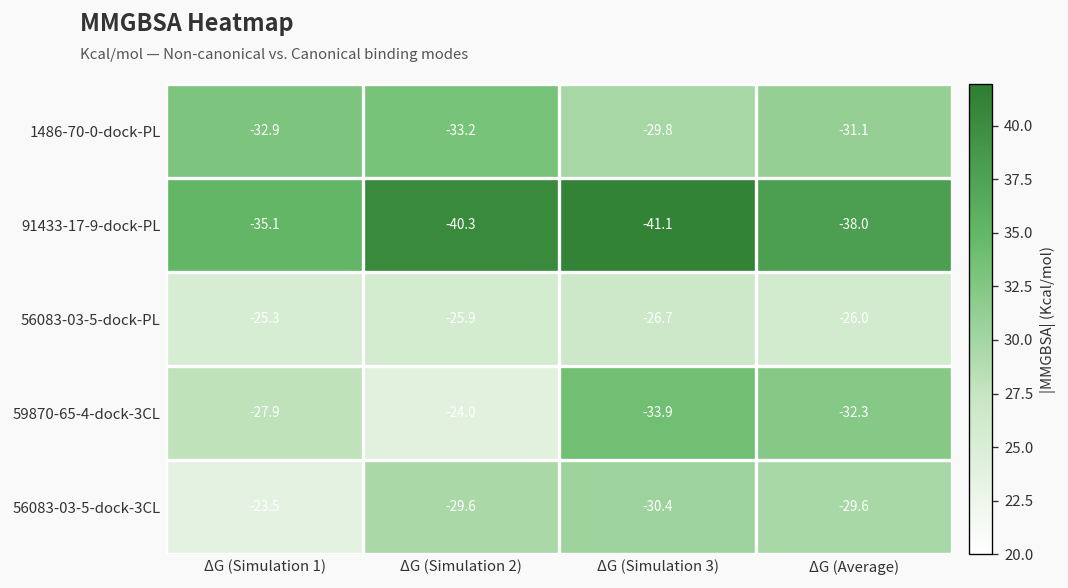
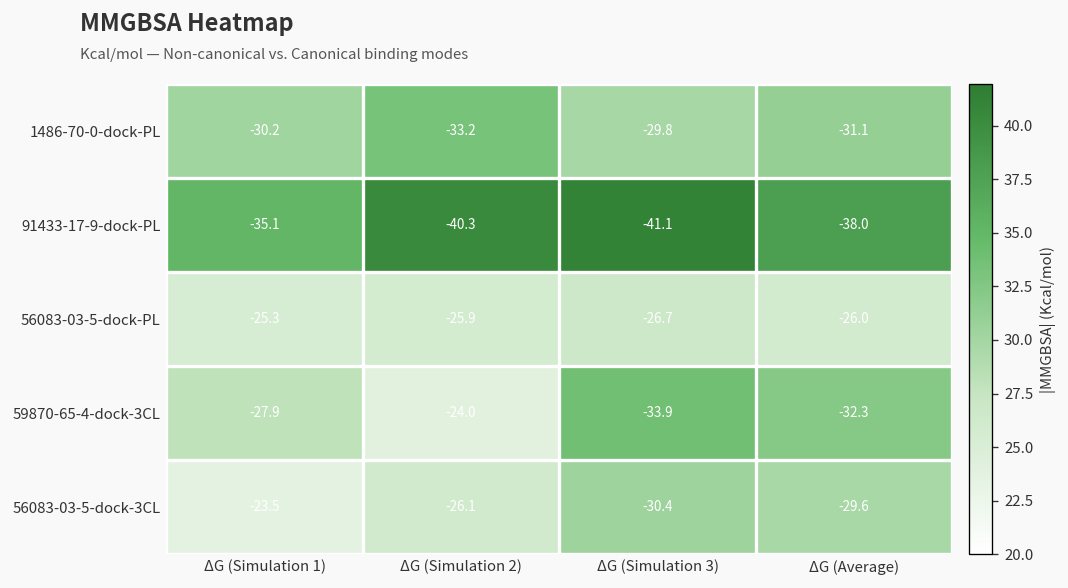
1486-70-0-dock-PL, ΔG (Simulation 1): -32.9 -> -30.2
56083-03-5-dock-3CL, ΔG (Simulation 2): -29.6 -> -26.1
